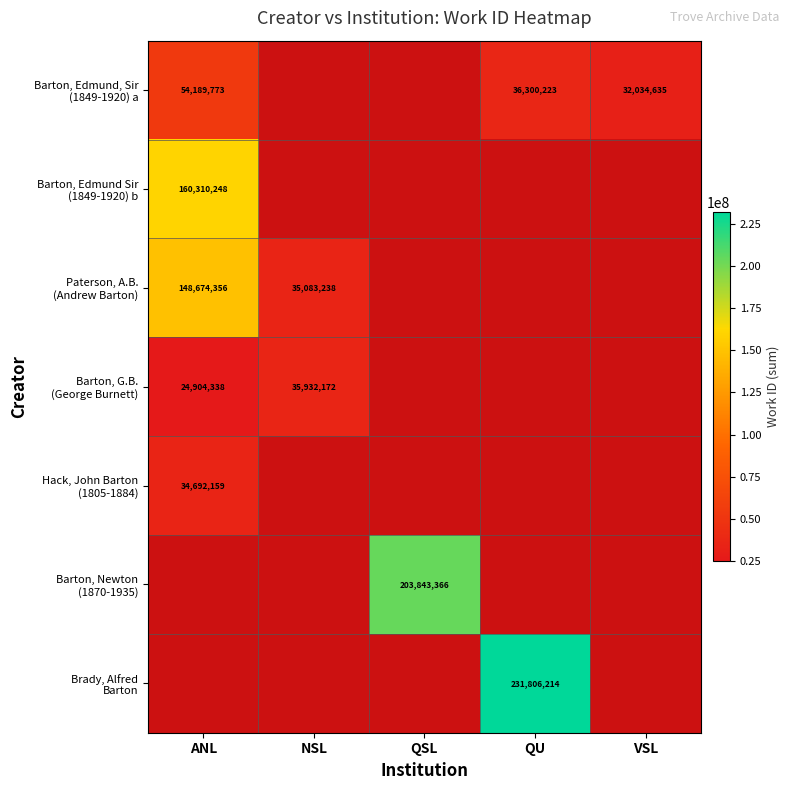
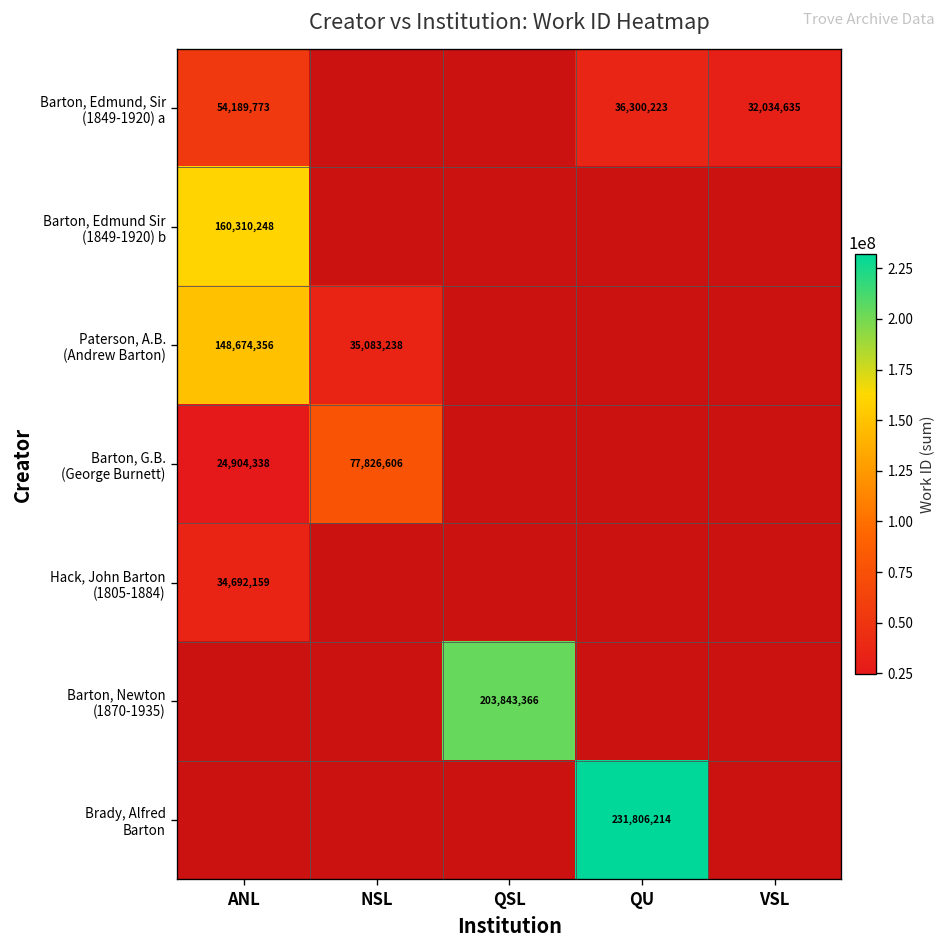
Barton, G.B. (George Burnett), NSL: 35,932,172 -> 77,826,606
